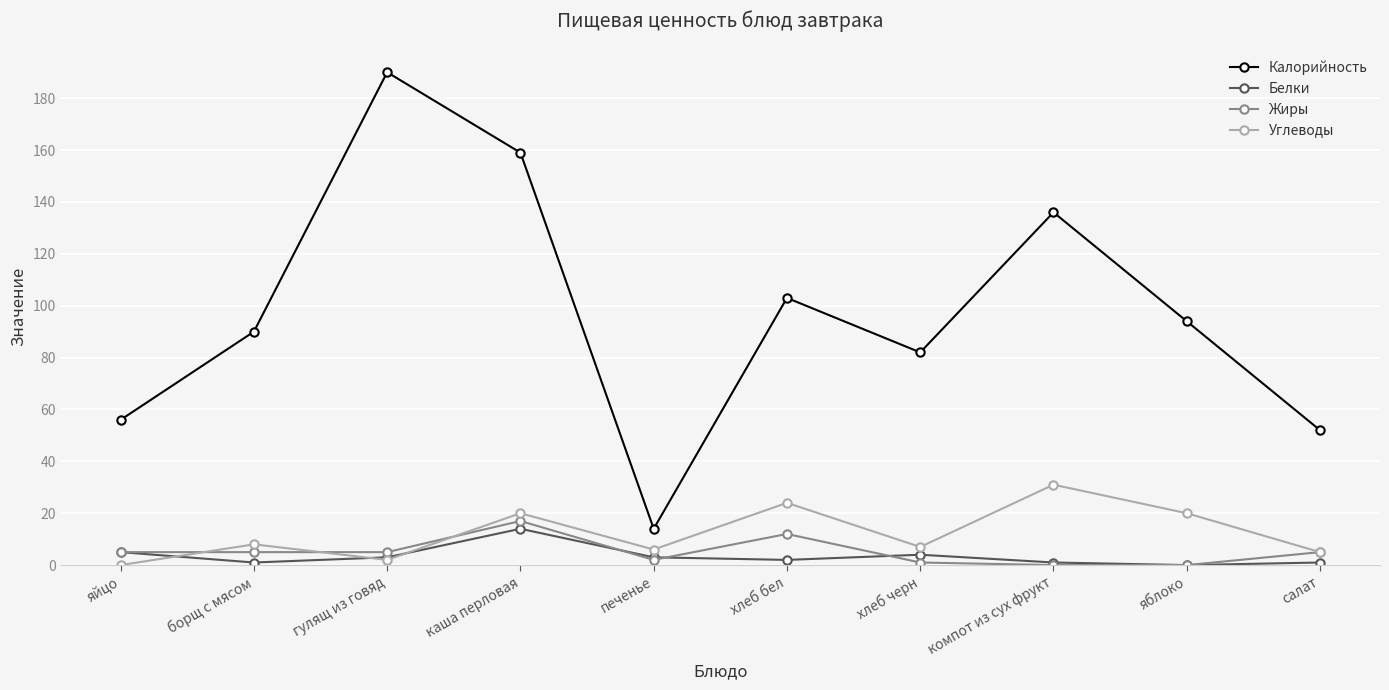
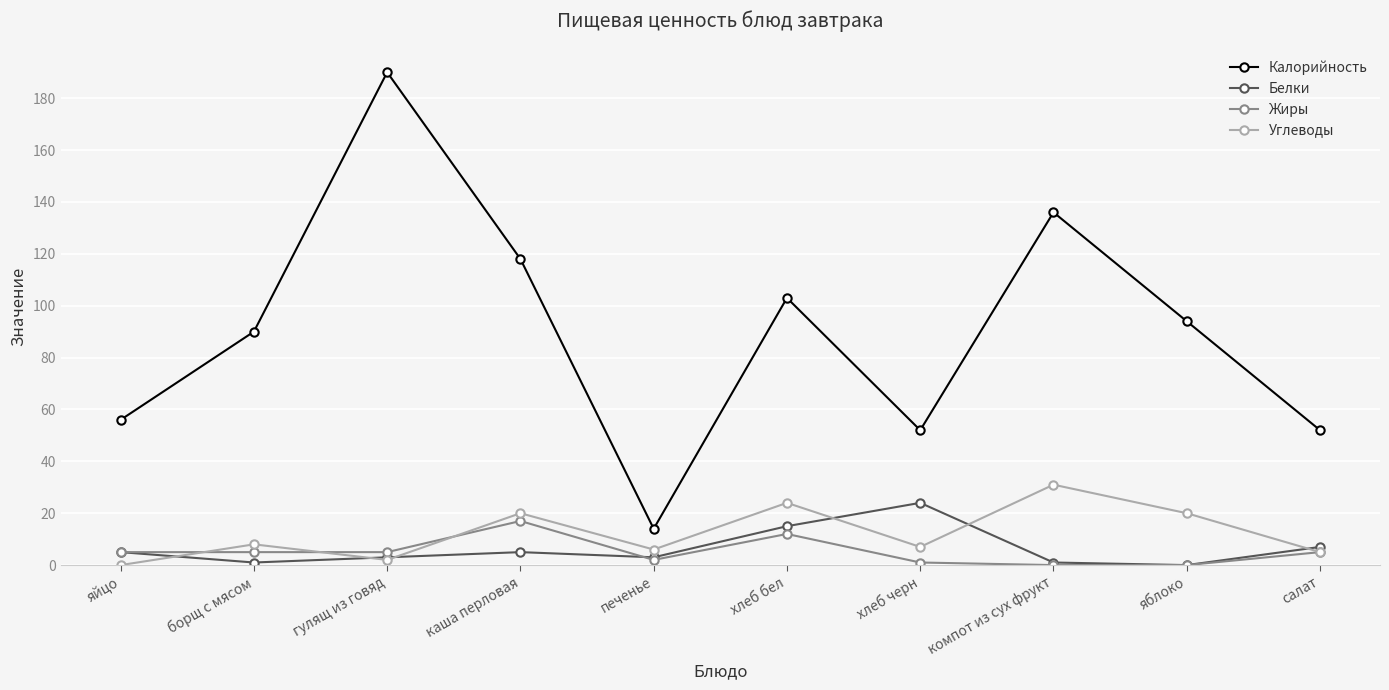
Калорийность, каша перловая: 159 -> 118
Белки, каша перловая: 14 -> 5
Белки, хлеб бел: 2 -> 15
Калорийность, хлеб черн: 82 -> 52
Белки, хлеб черн: 4 -> 24
Белки, салат: 1 -> 7
